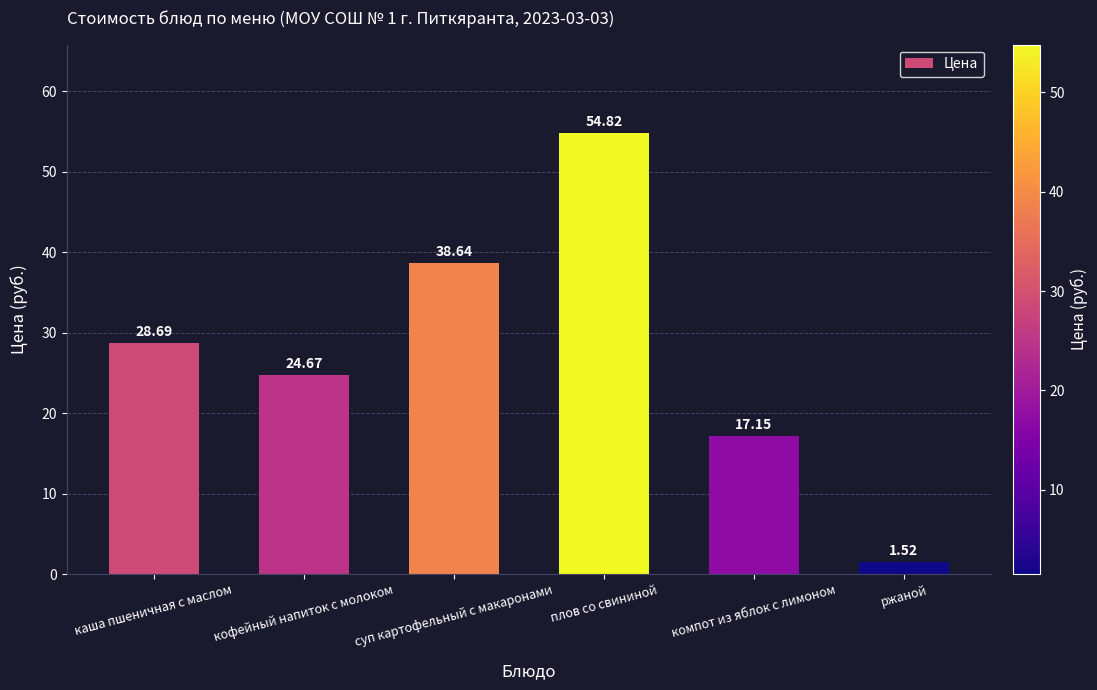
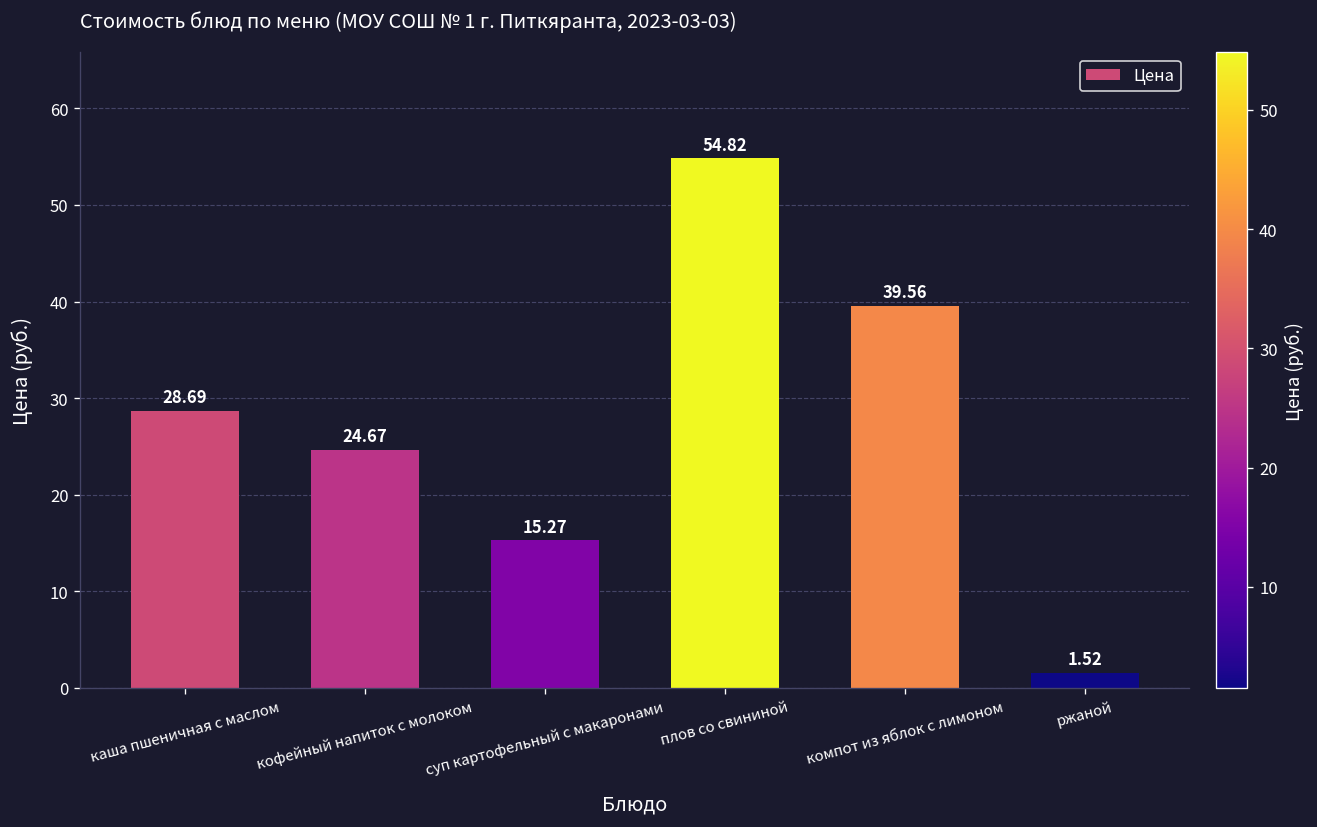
суп картофельный с макаронами: 38.64 -> 15.27
компот из яблок с лимоном: 17.15 -> 39.56
